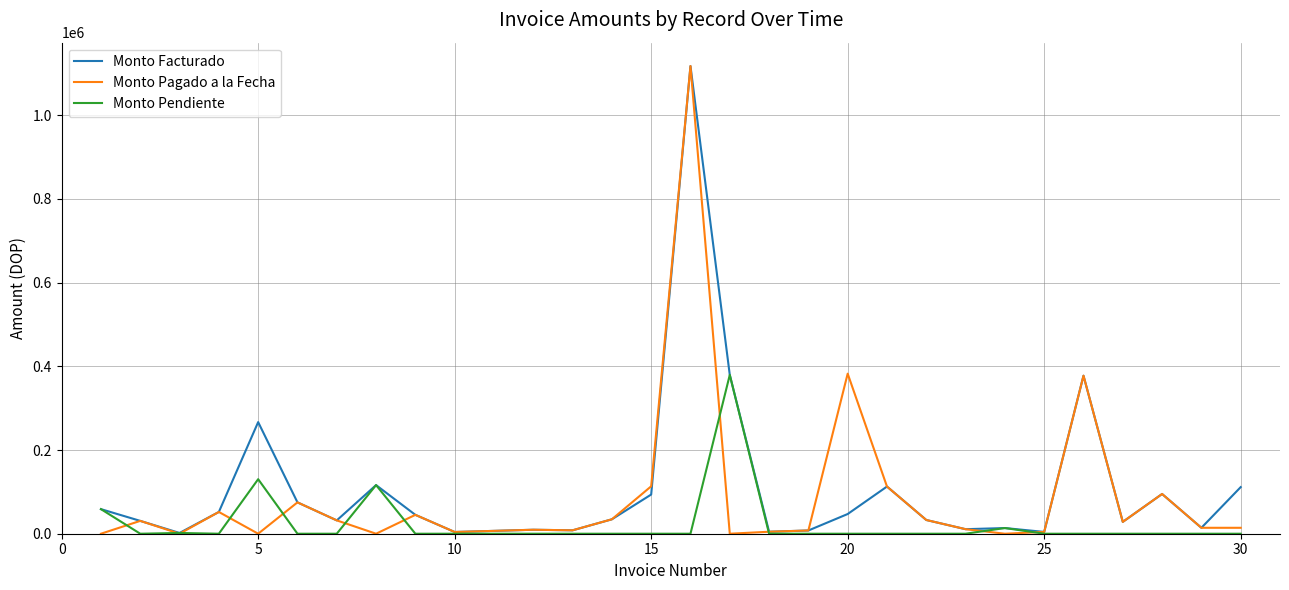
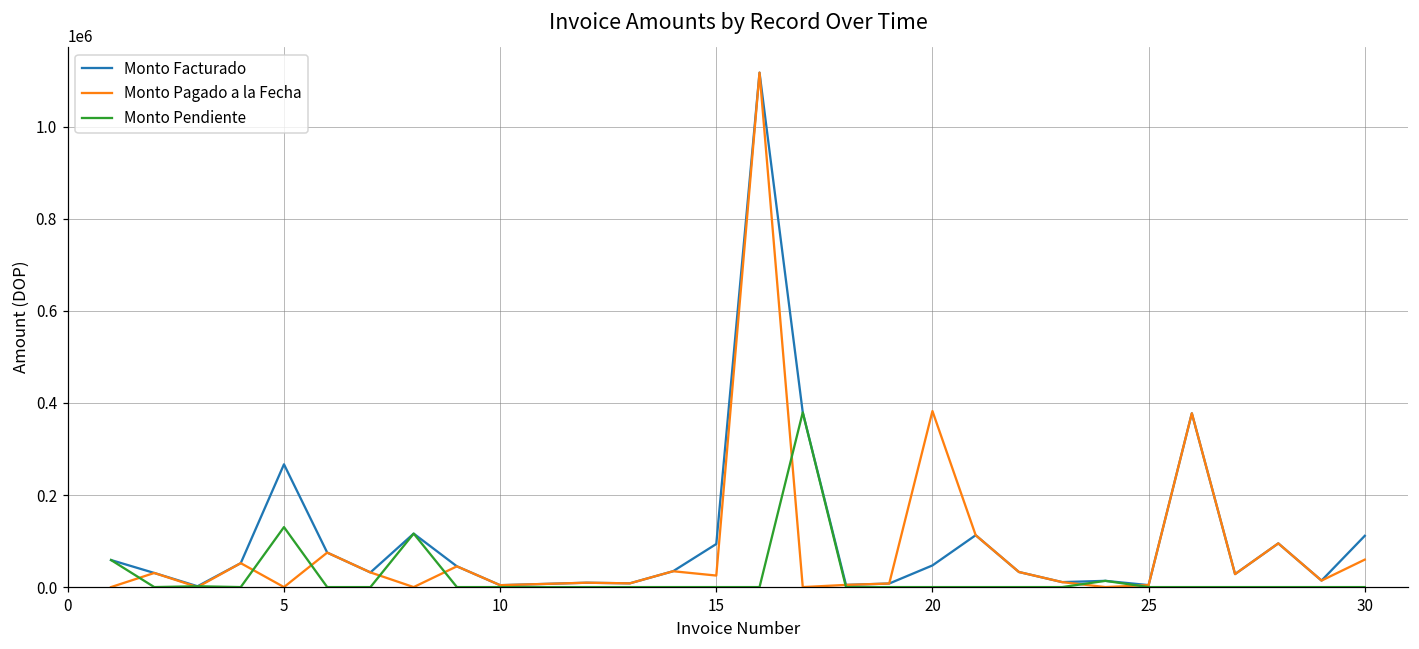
Monto Pagado a la Fecha, 15: 110000 -> 30000
Monto Pagado a la Fecha, 30: 10000 -> 60000
